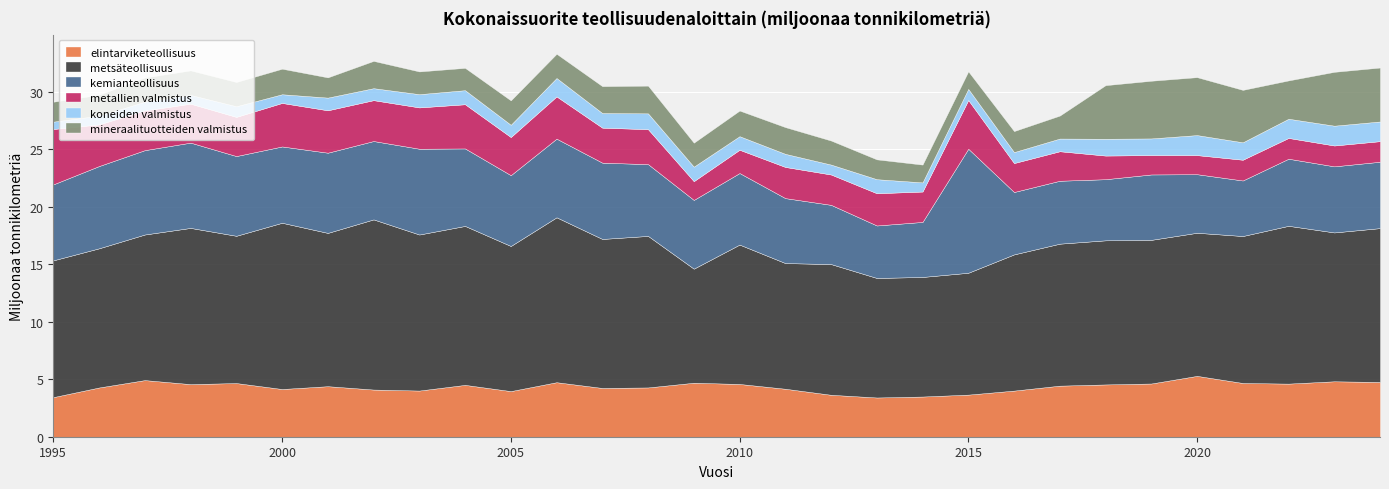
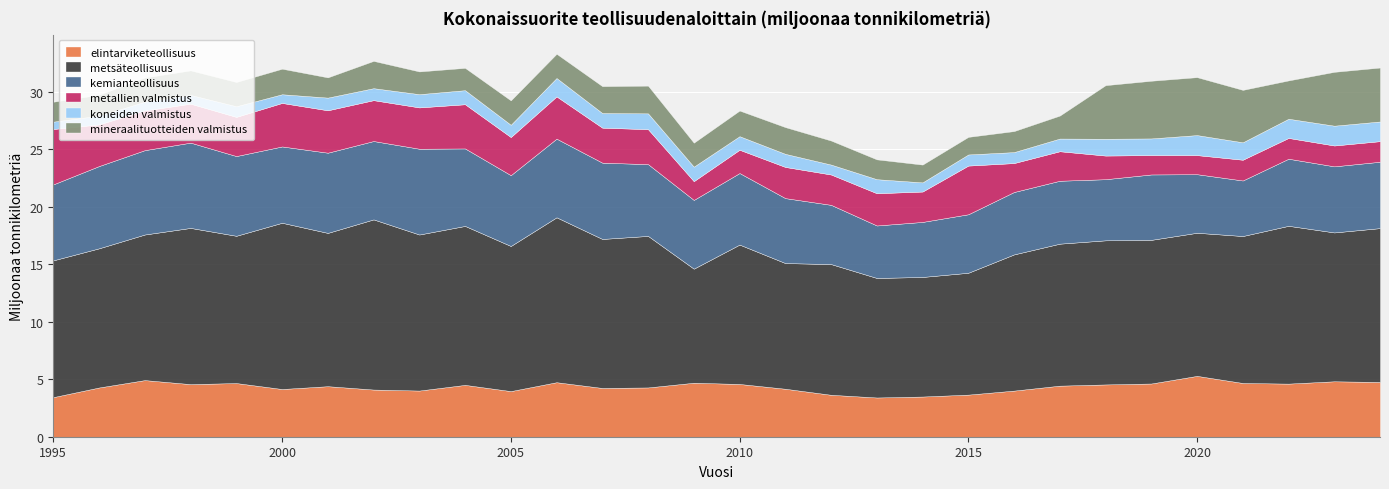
kemianteollisuus, 2015: 10.8 -> 5.1
